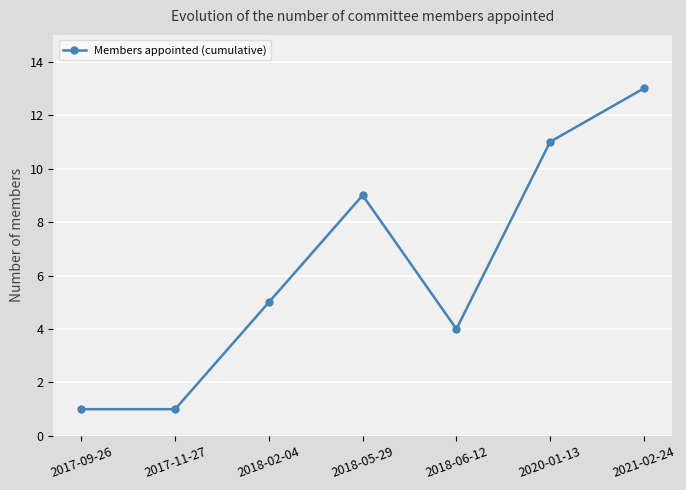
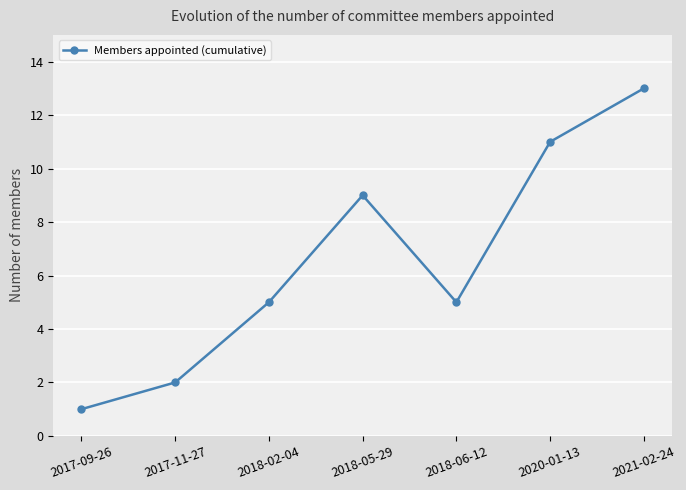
2017-11-27: 1 -> 2
2018-06-12: 4 -> 5
